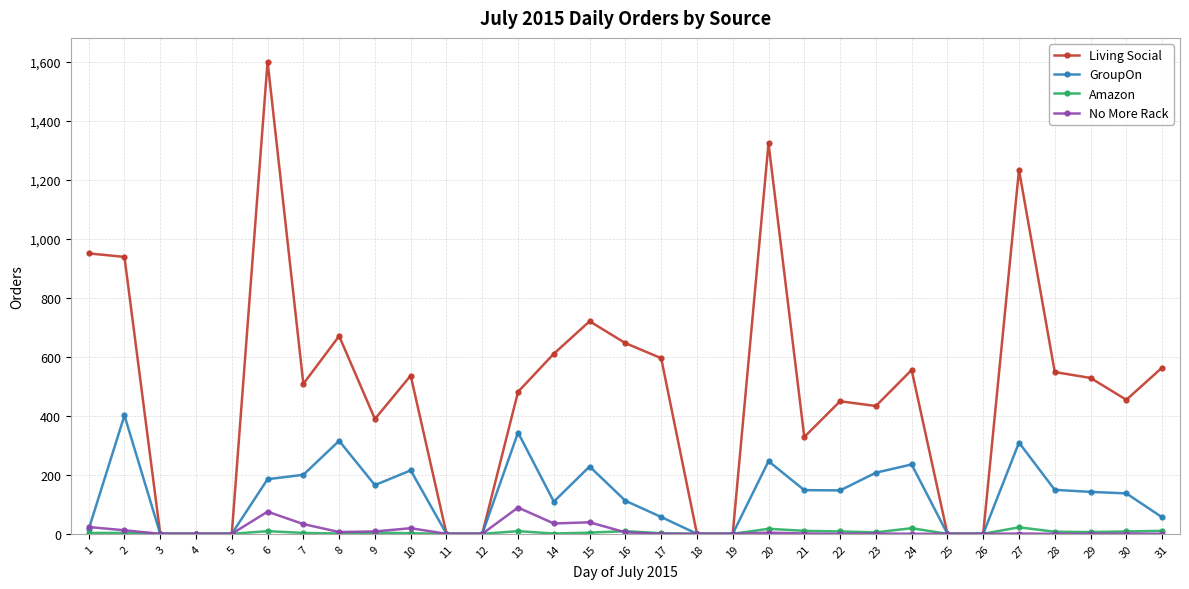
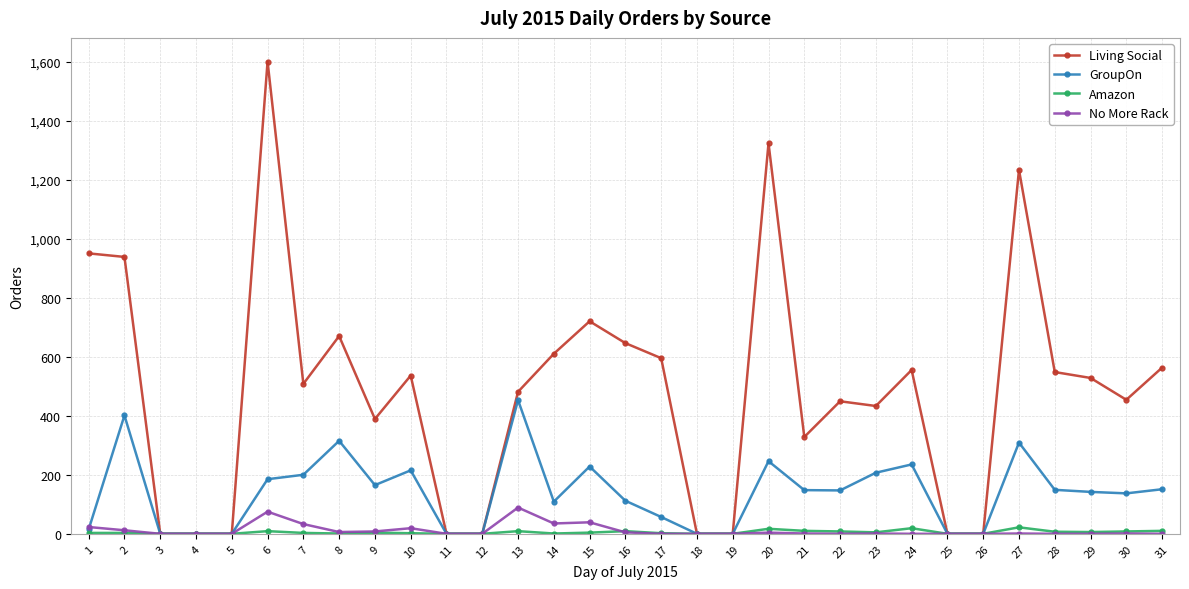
GroupOn, 13: 340 -> 450
GroupOn, 31: 60 -> 150
